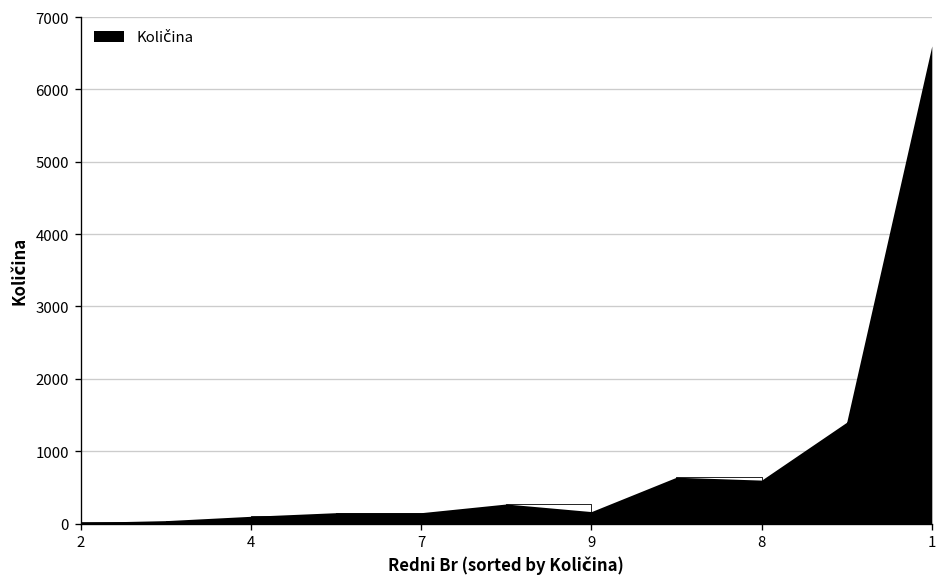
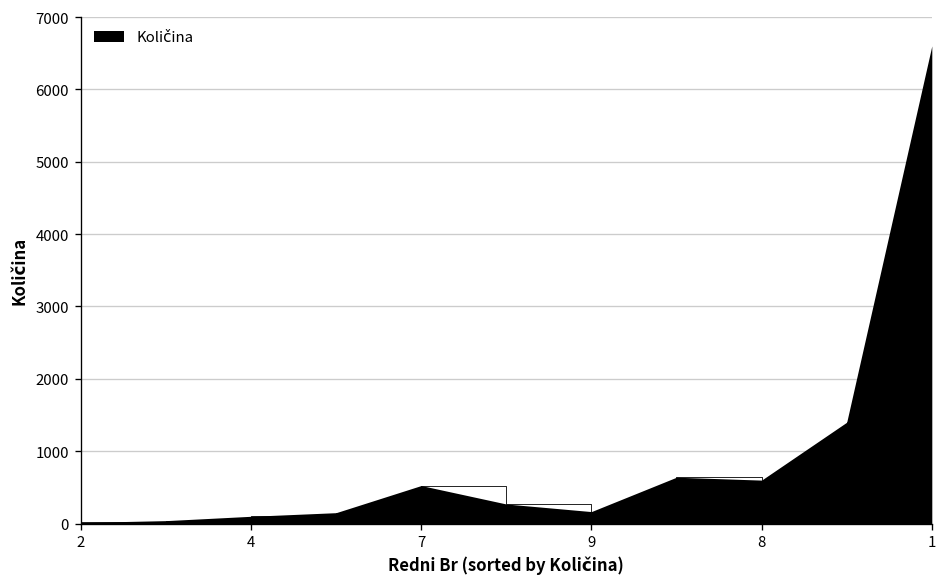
7: 200 -> 500
